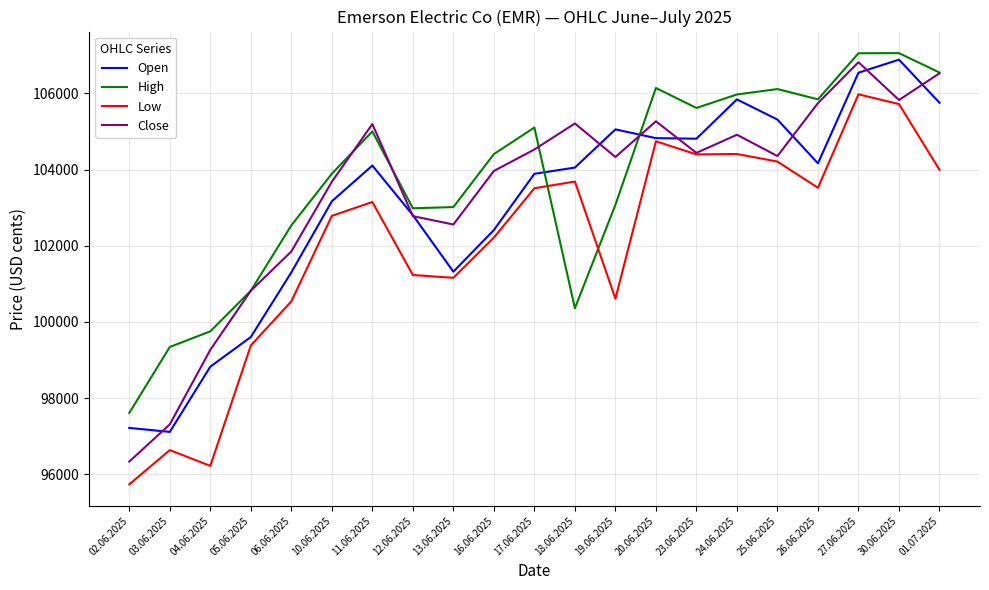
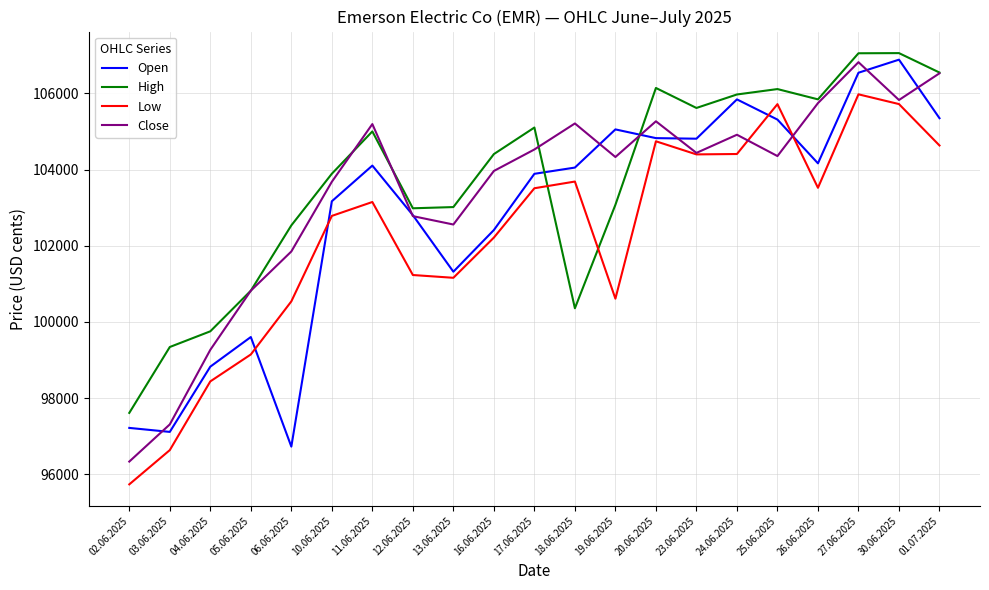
Low, 04.06.2025: 96200 -> 98400
Low, 05.06.2025: 99400 -> 99100
Open, 06.06.2025: 101300 -> 96700
Low, 25.06.2025: 104200 -> 105700
Open, 01.07.2025: 105800 -> 105300
Low, 01.07.2025: 104000 -> 104600
